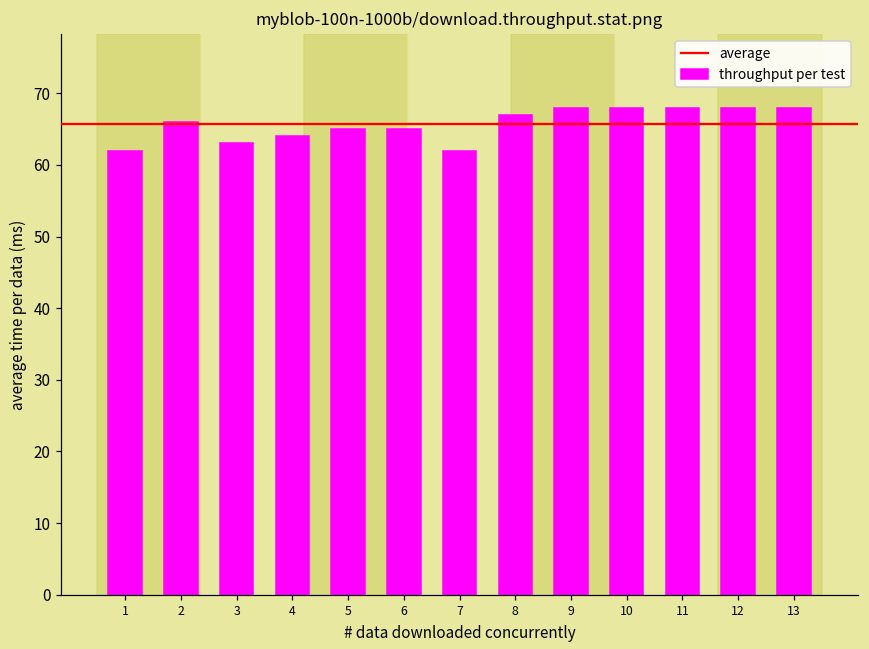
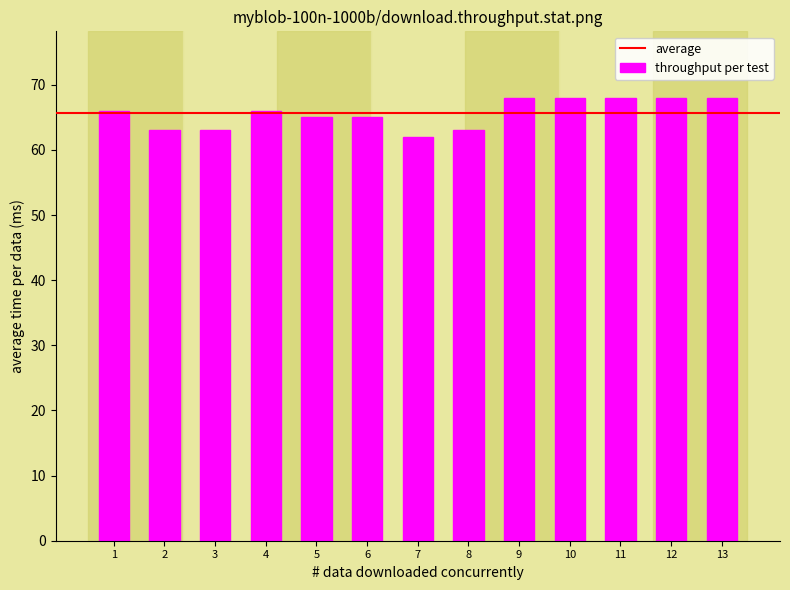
1: 62 -> 66
2: 66 -> 63
4: 64 -> 66
8: 67 -> 63
